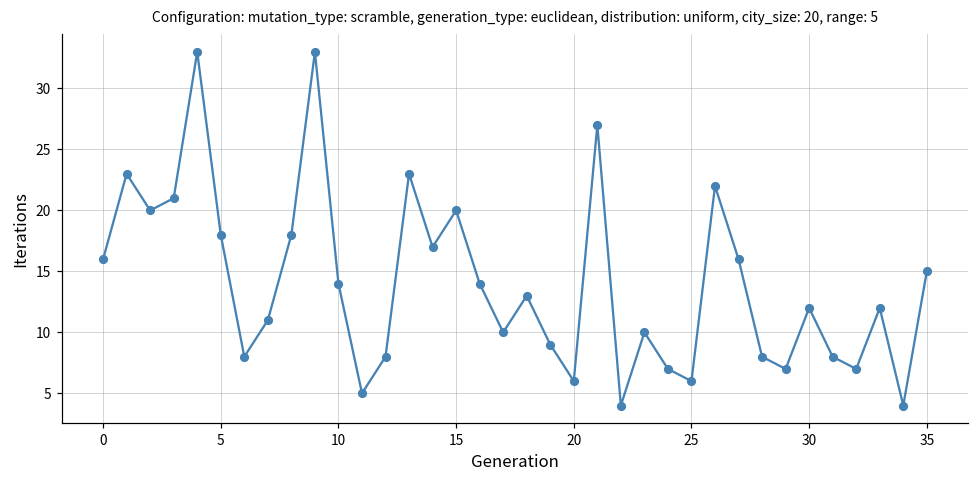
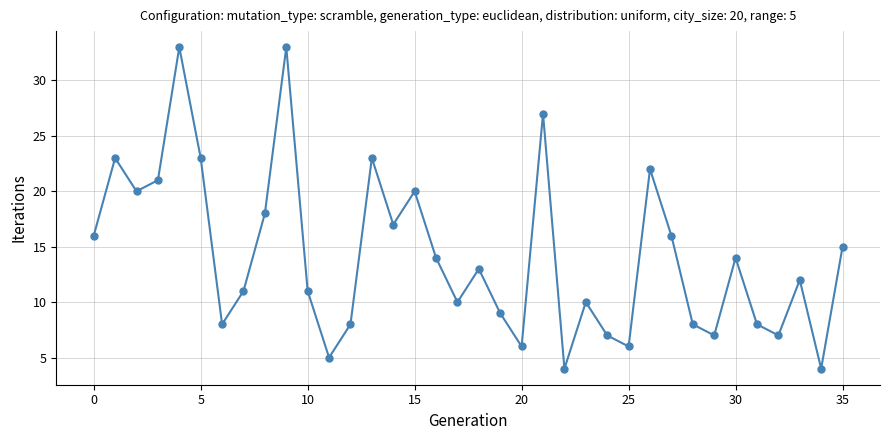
5: 18 -> 23
10: 14 -> 11
30: 12 -> 14
